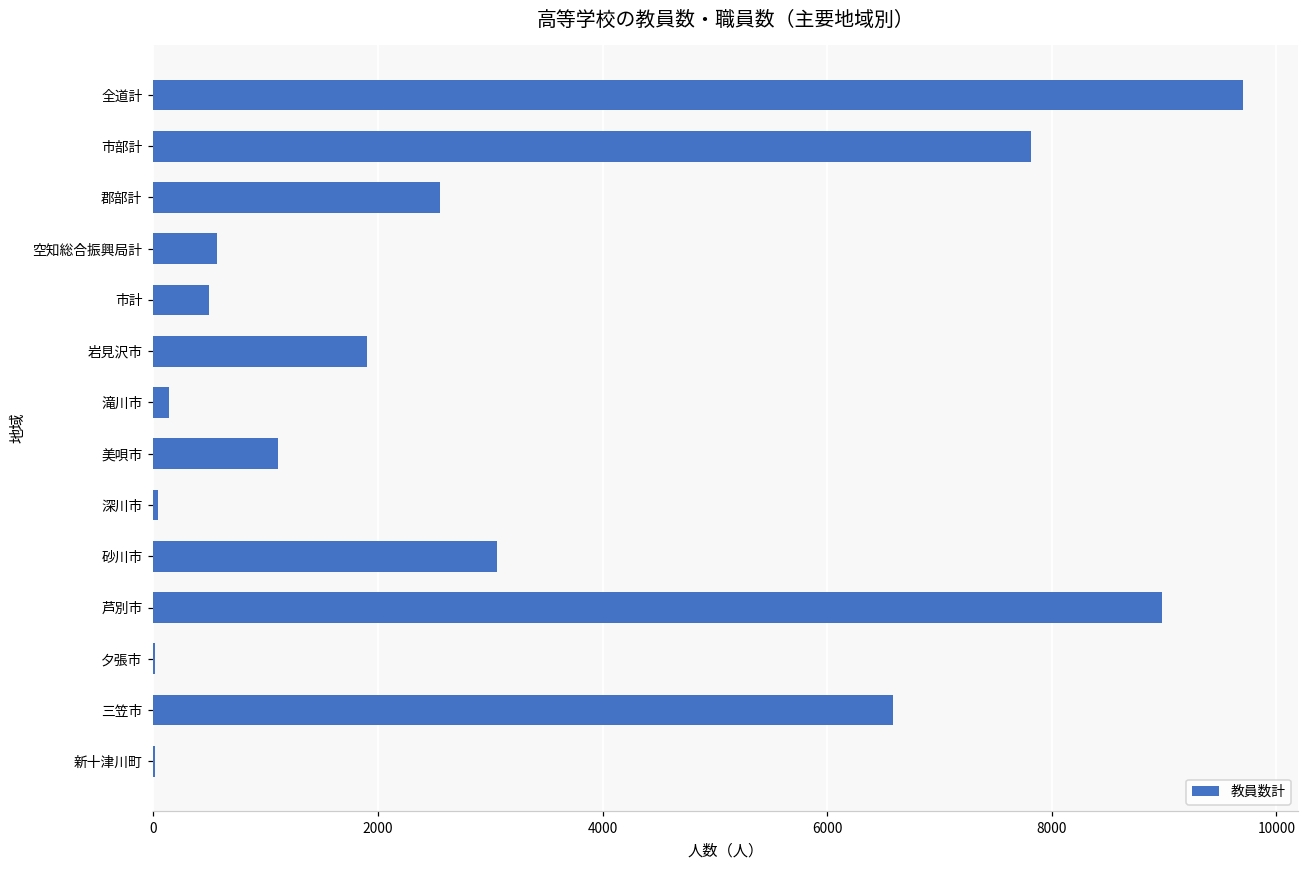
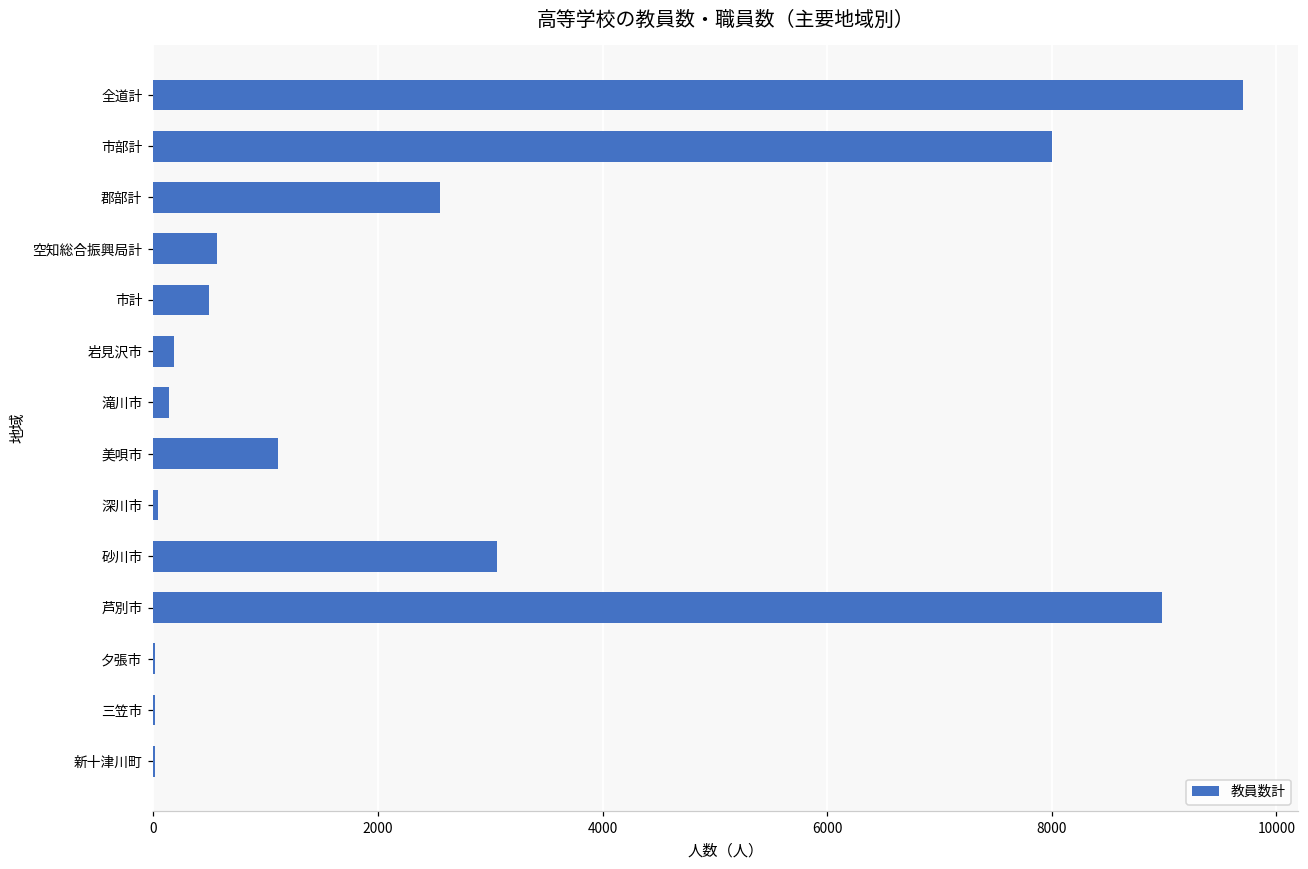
市部計: 7810 -> 8000
岩見沢市: 1900 -> 180
三笠市: 6590 -> 10
